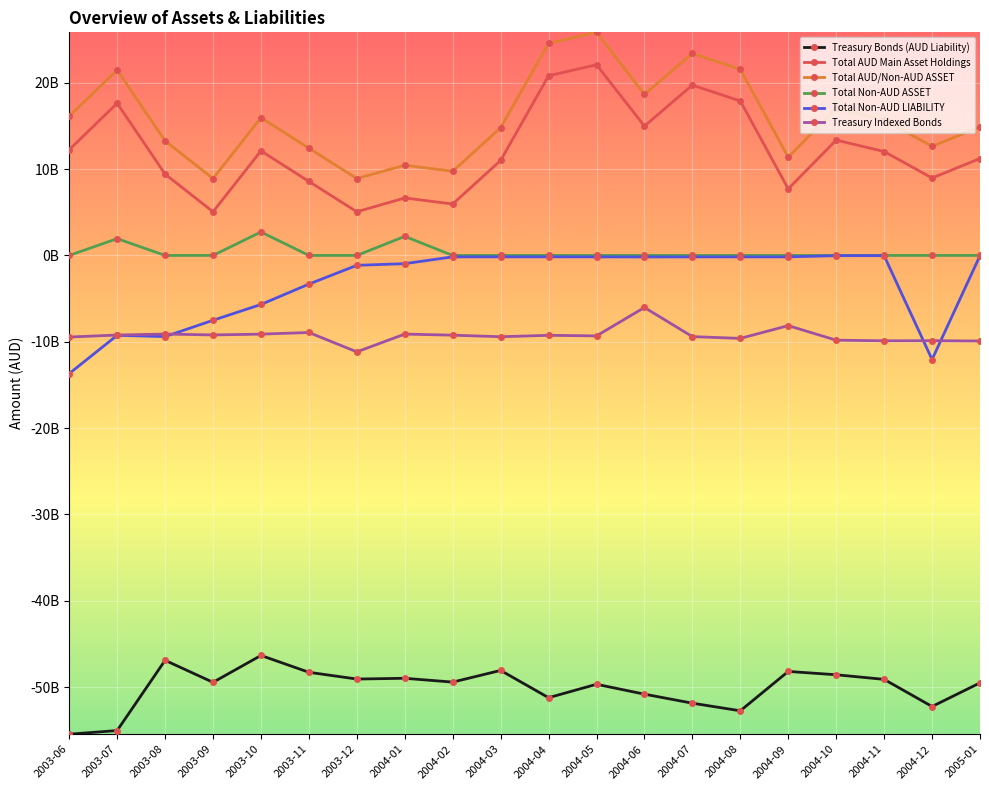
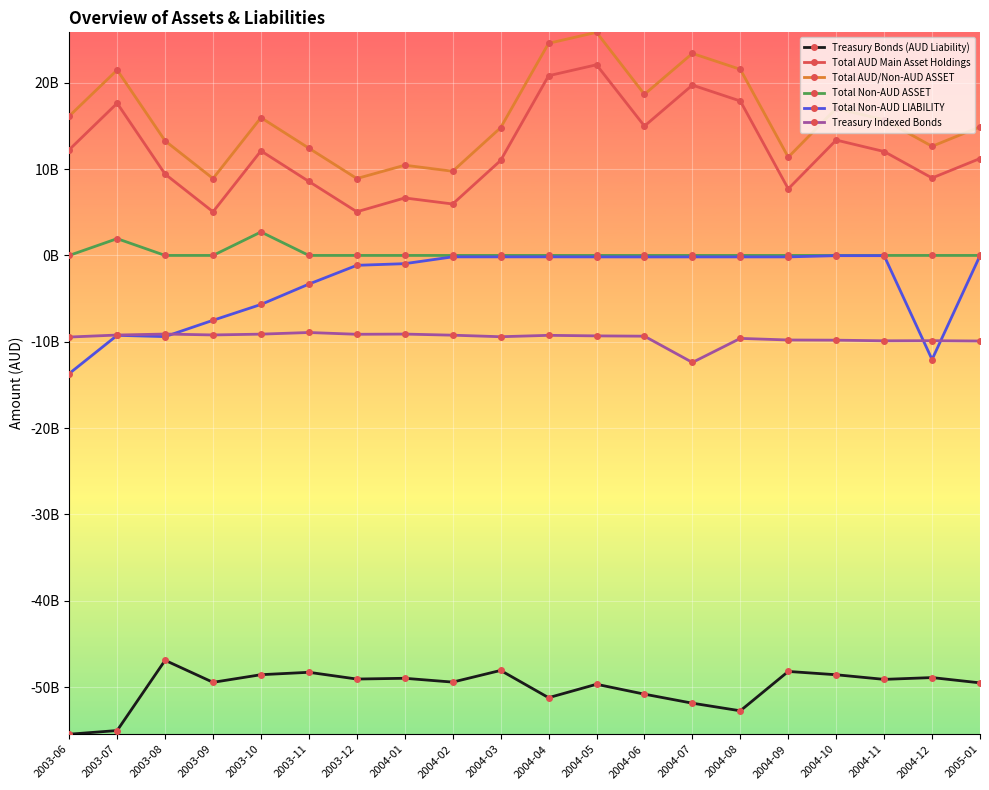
Treasury Bonds (AUD Liability), 2003-10: -46000000000 -> -49000000000
Treasury Indexed Bonds, 2003-12: -11000000000 -> -9000000000
Total Non-AUD ASSET, 2004-01: 2000000000 -> 0
Treasury Indexed Bonds, 2004-06: -6000000000 -> -9000000000
Treasury Indexed Bonds, 2004-07: -9000000000 -> -12000000000
Treasury Indexed Bonds, 2004-09: -8000000000 -> -10000000000
Treasury Bonds (AUD Liability), 2004-12: -52000000000 -> -49000000000
